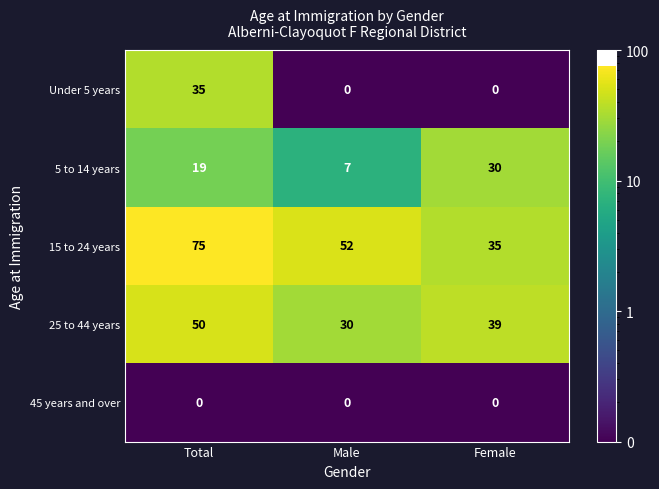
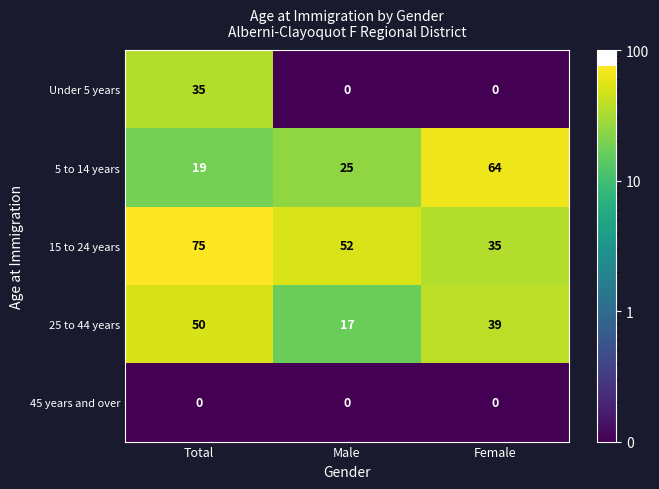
5 to 14 years, Male: 7 -> 25
5 to 14 years, Female: 30 -> 64
25 to 44 years, Male: 30 -> 17
